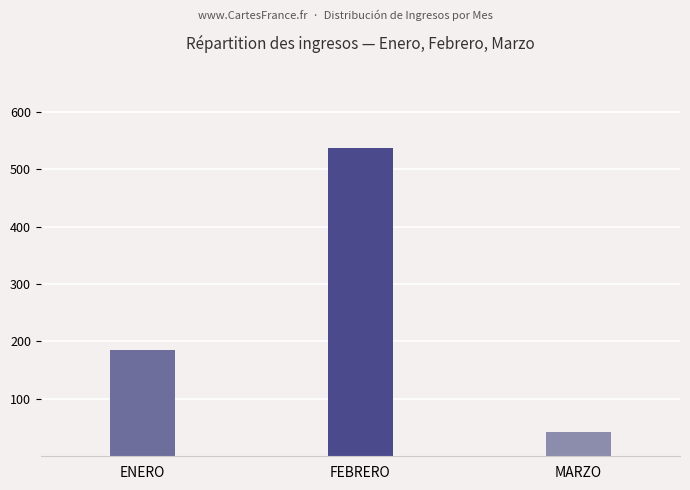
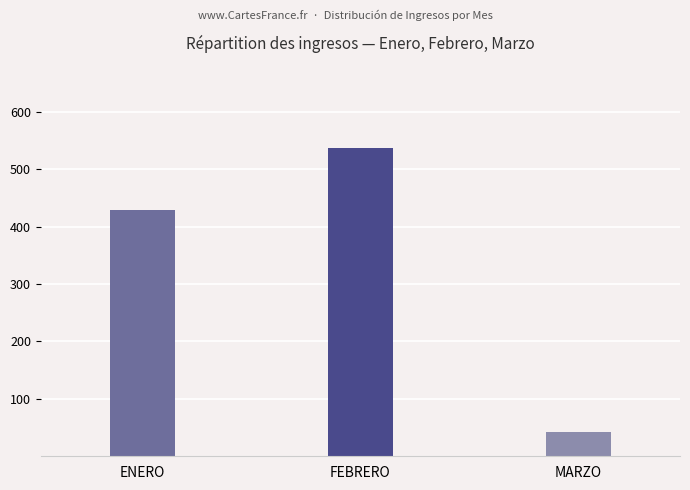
ENERO: 180 -> 430
